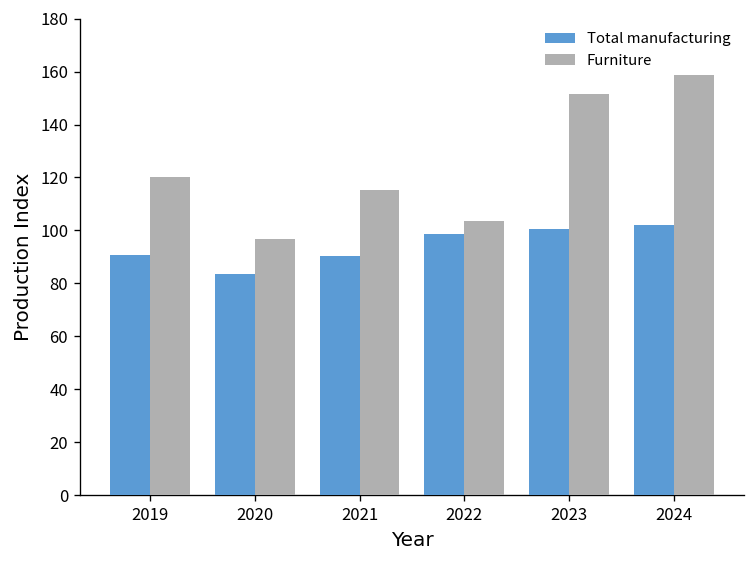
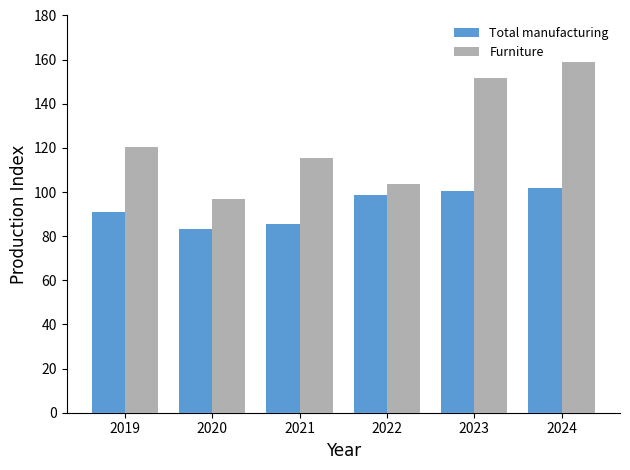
Total manufacturing, 2021: 90 -> 86
